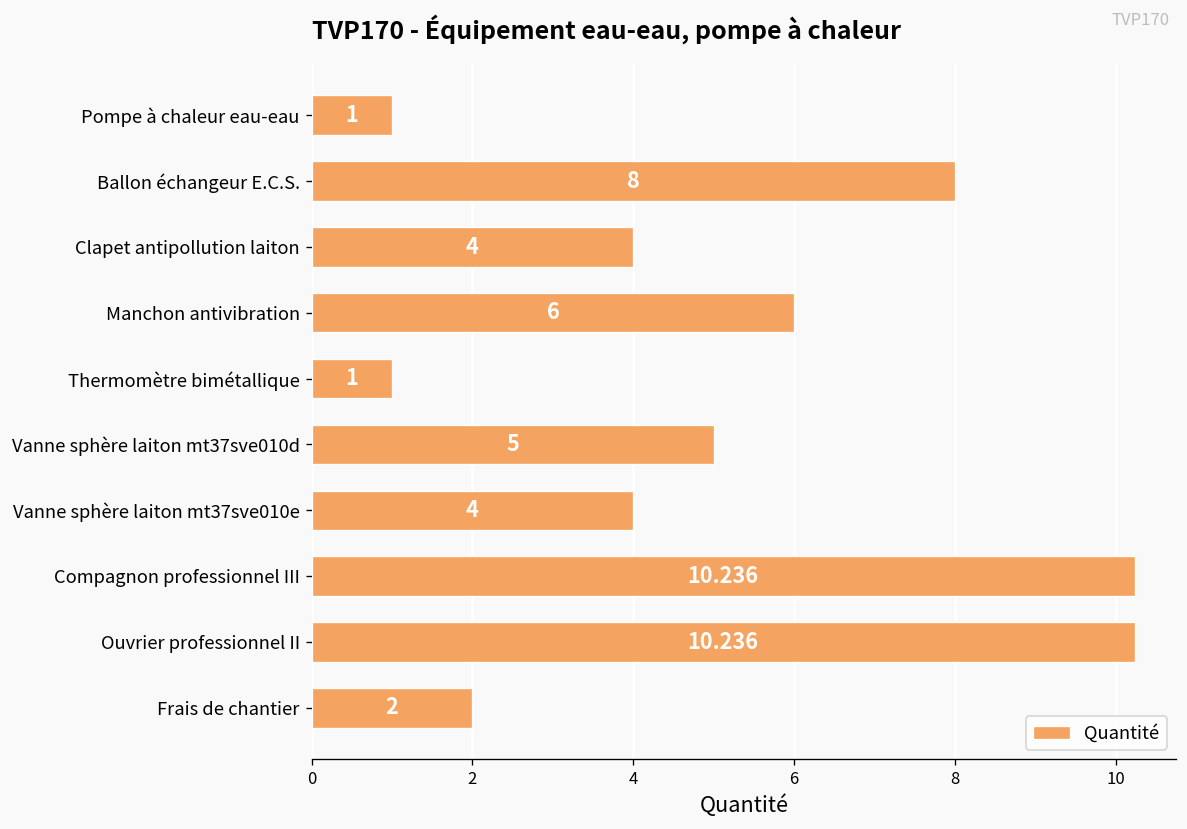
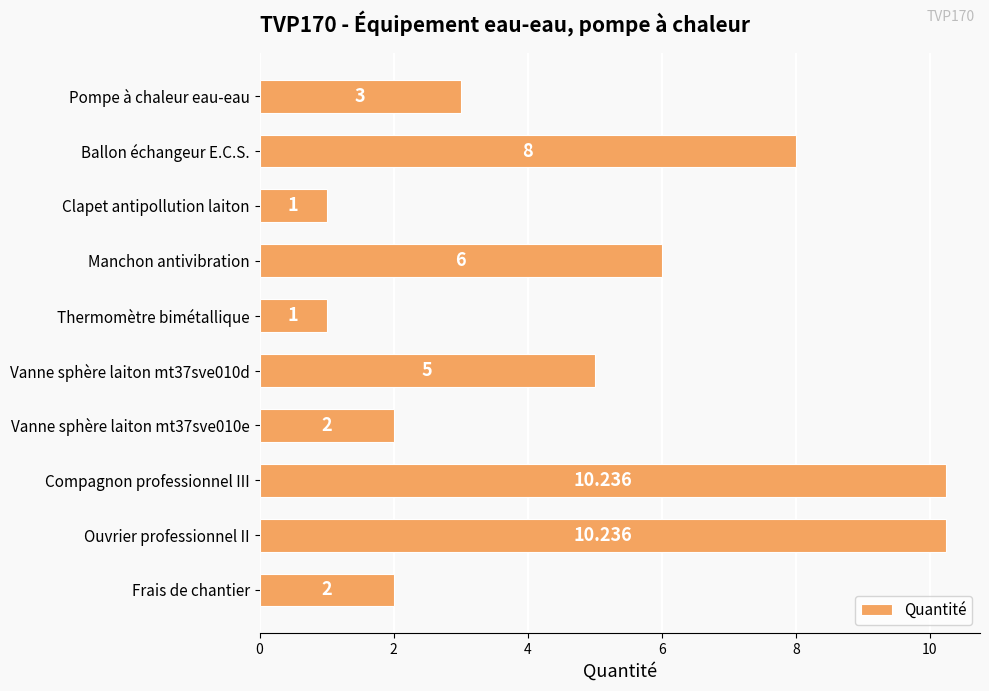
Pompe à chaleur eau-eau: 1 -> 3
Clapet antipollution laiton: 4 -> 1
Vanne sphère laiton mt37sve010e: 4 -> 2
